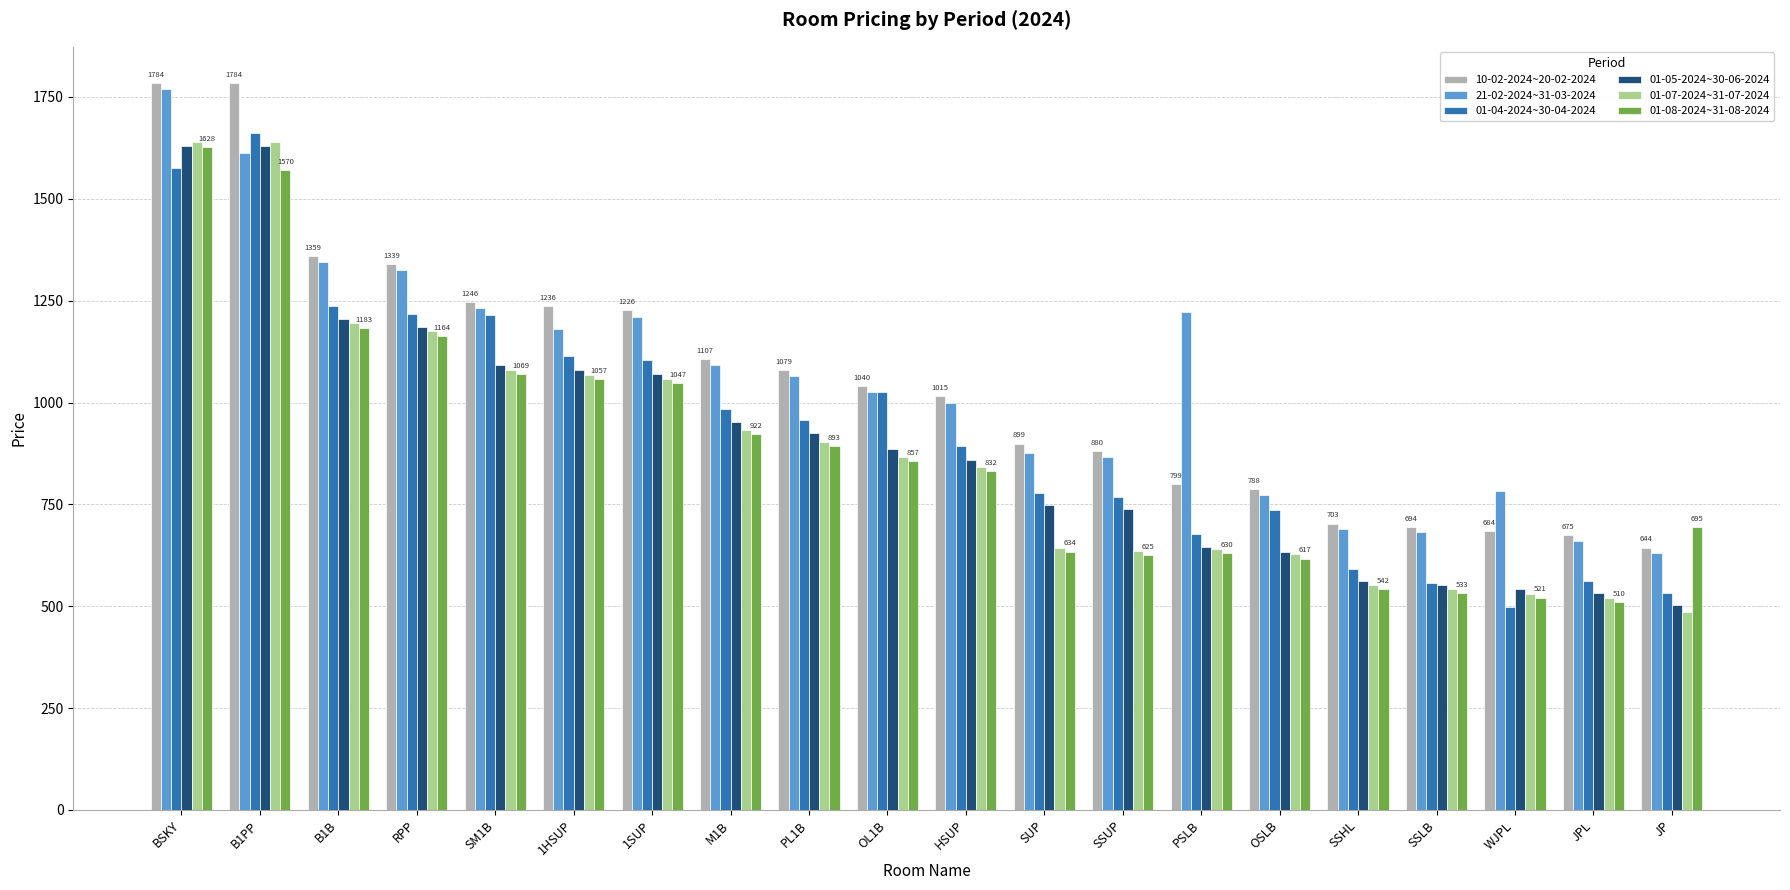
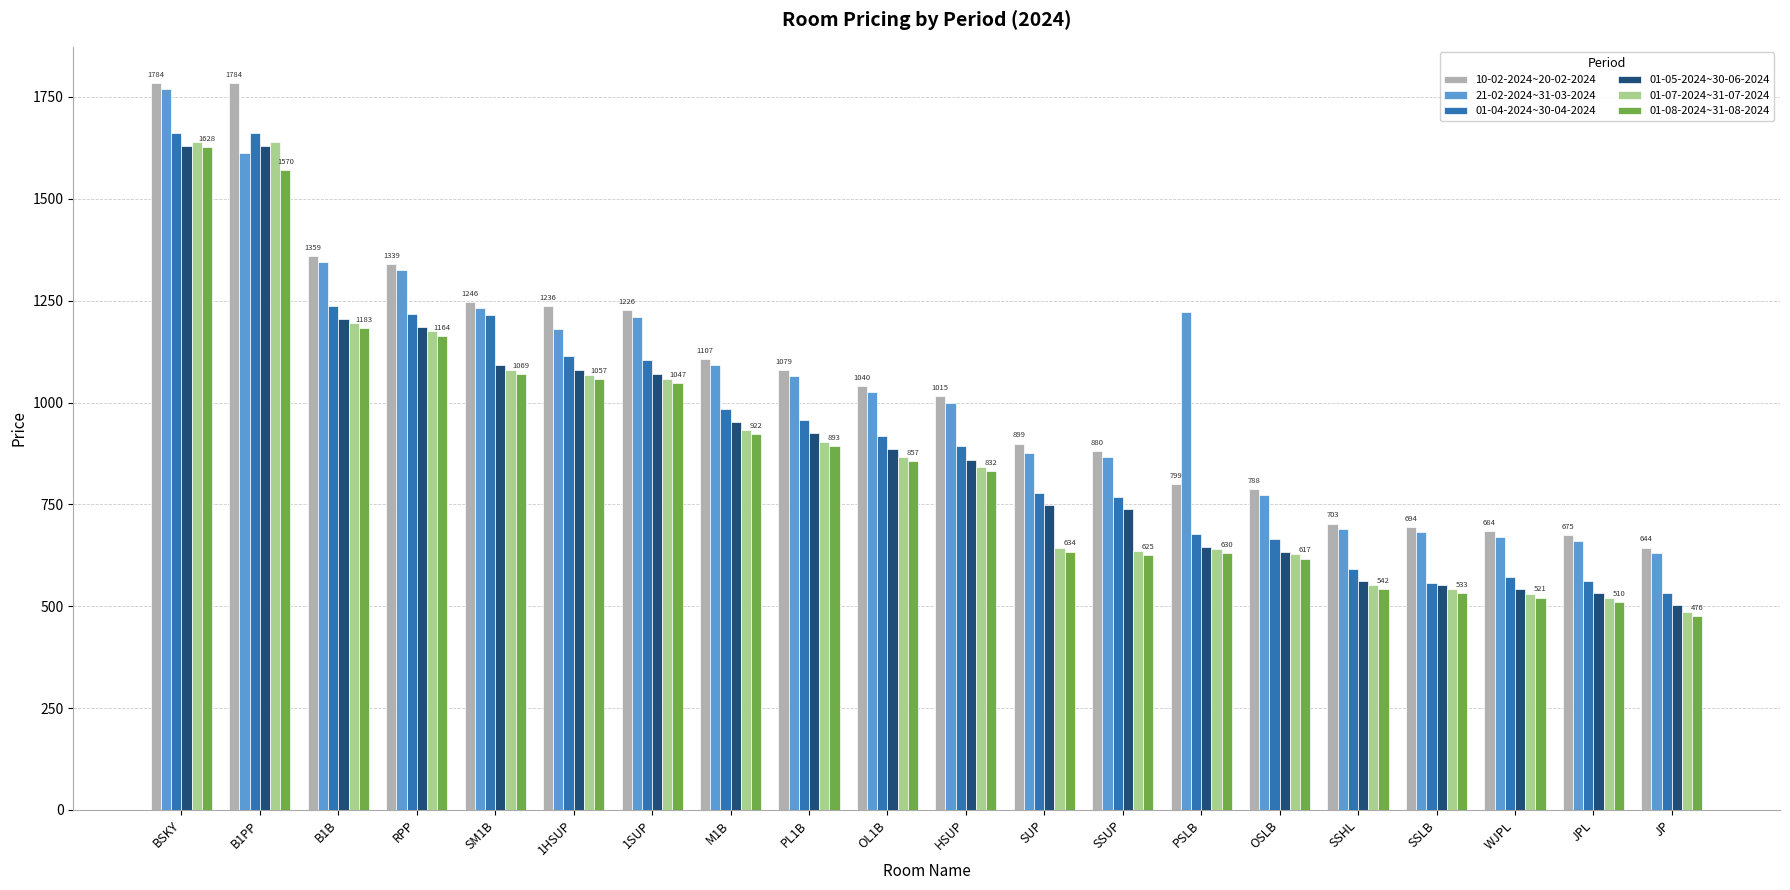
01-04-2024~30-04-2024, BSKY: 1580 -> 1660
01-04-2024~30-04-2024, OL1B: 1030 -> 920
01-04-2024~30-04-2024, OSLB: 740 -> 670
21-02-2024~31-03-2024, WJPL: 780 -> 670
01-04-2024~30-04-2024, WJPL: 500 -> 570
01-08-2024~31-08-2024, JP: 695 -> 476
